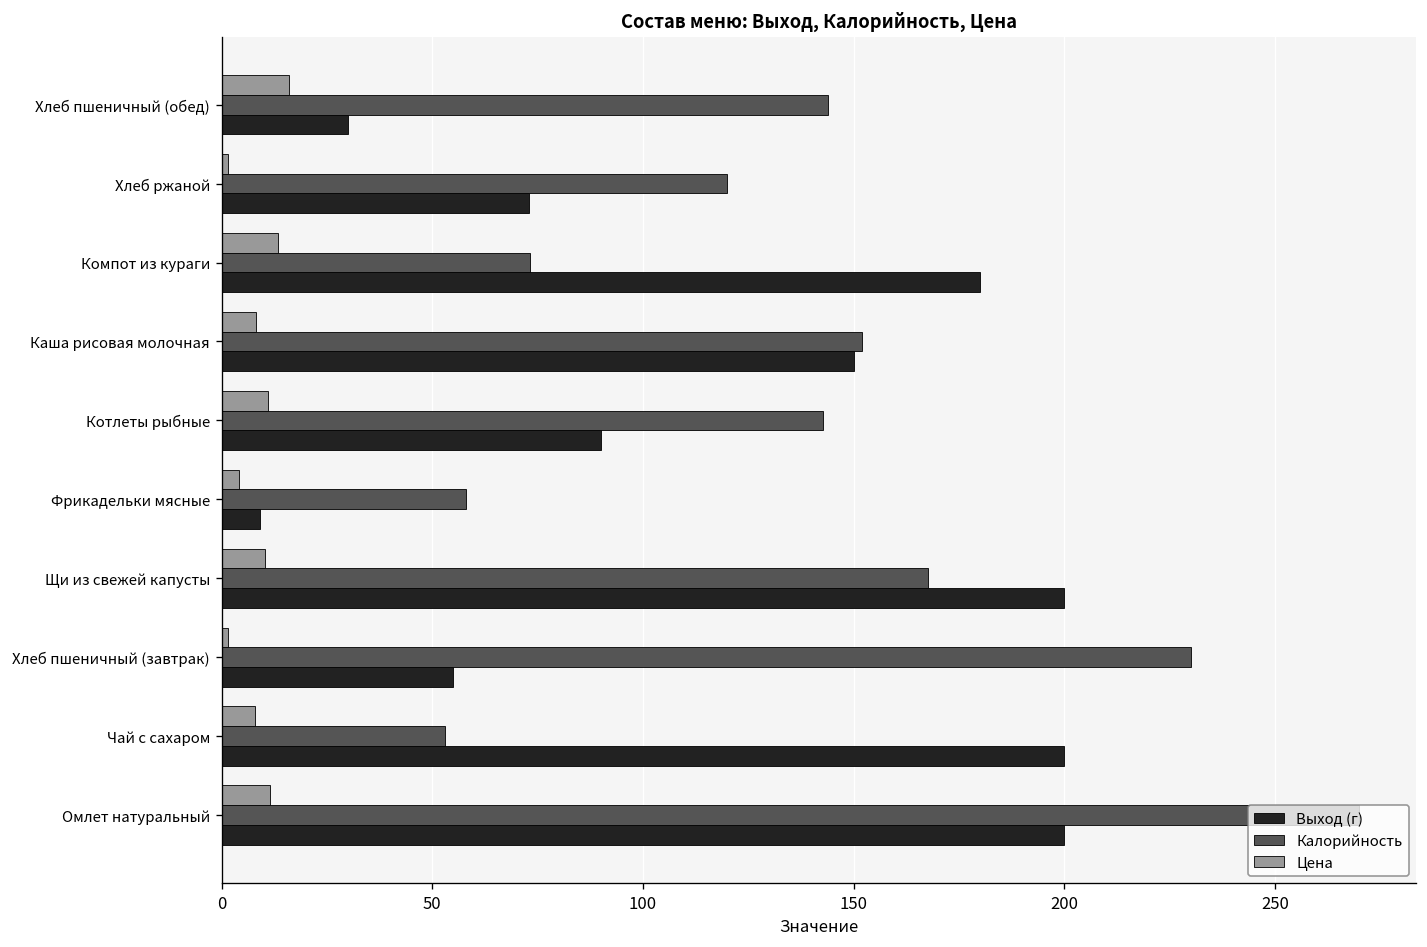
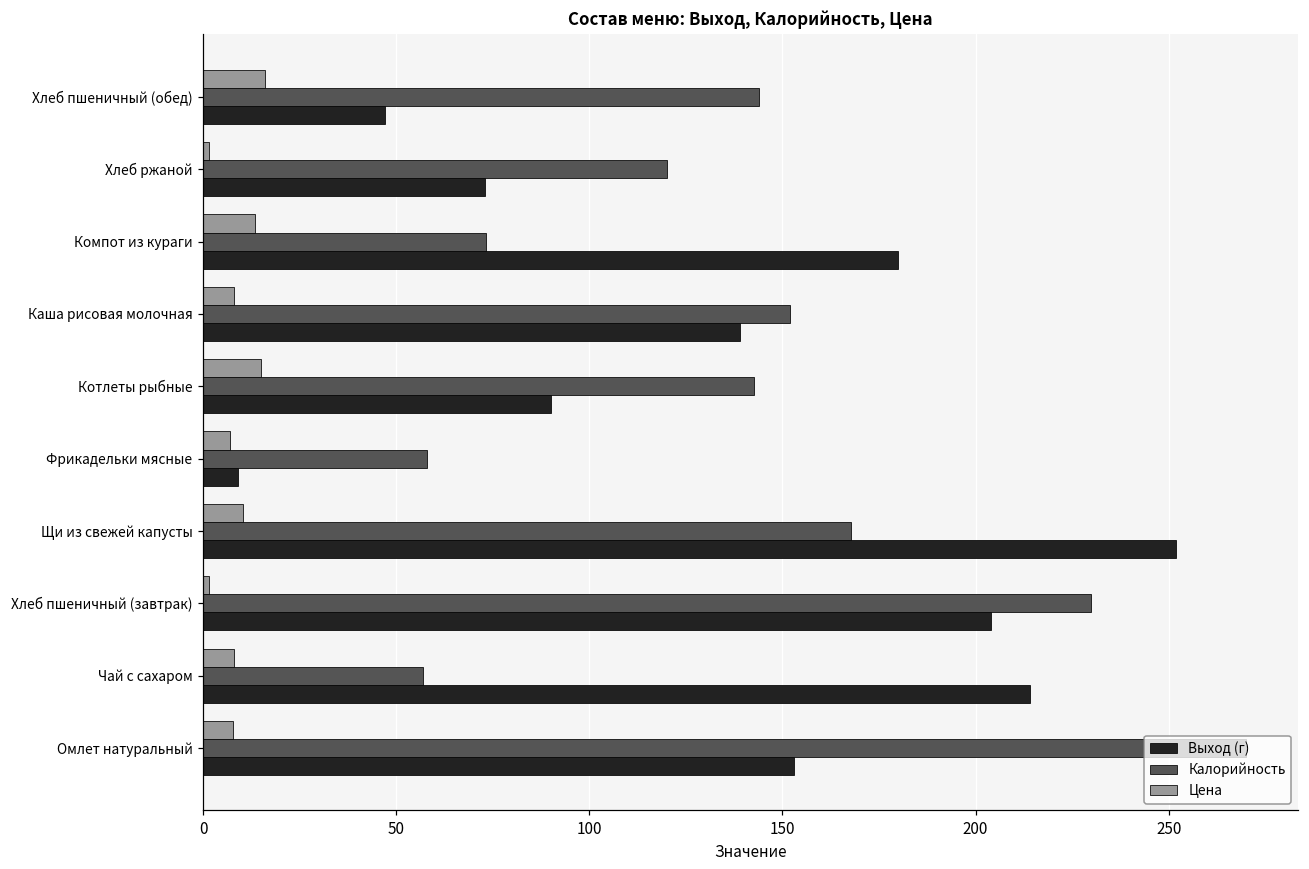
Выход (г), Хлеб пшеничный (обед): 30 -> 47
Выход (г), Каша рисовая молочная: 150 -> 139
Цена, Котлеты рыбные: 11 -> 15
Цена, Фрикадельки мясные: 4 -> 7
Выход (г), Щи из свежей капусты: 200 -> 252
Выход (г), Хлеб пшеничный (завтрак): 55 -> 204
Калорийность, Чай с сахаром: 53 -> 57
Выход (г), Чай с сахаром: 200 -> 214
Цена, Омлет натуральный: 11 -> 8
Выход (г), Омлет натуральный: 200 -> 153
